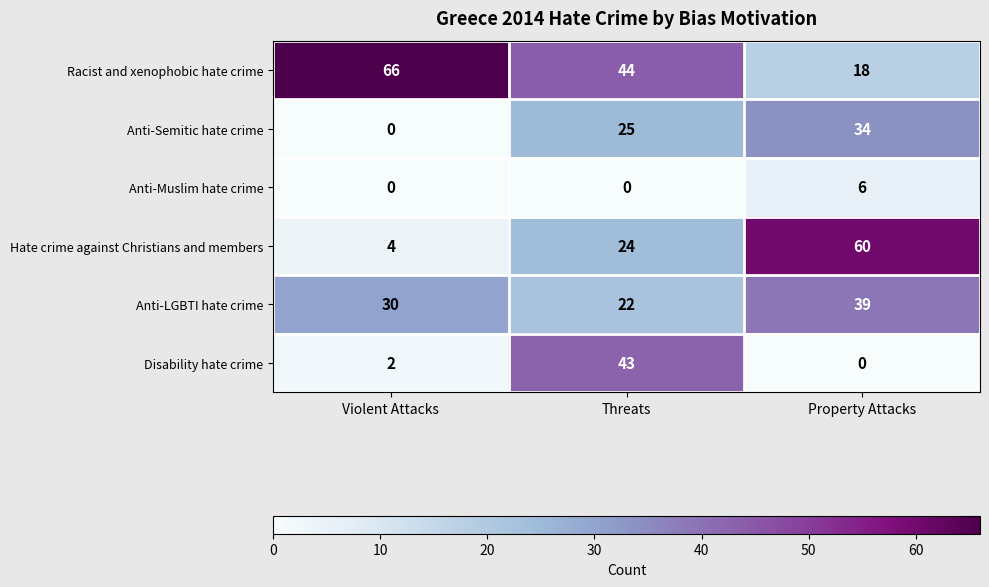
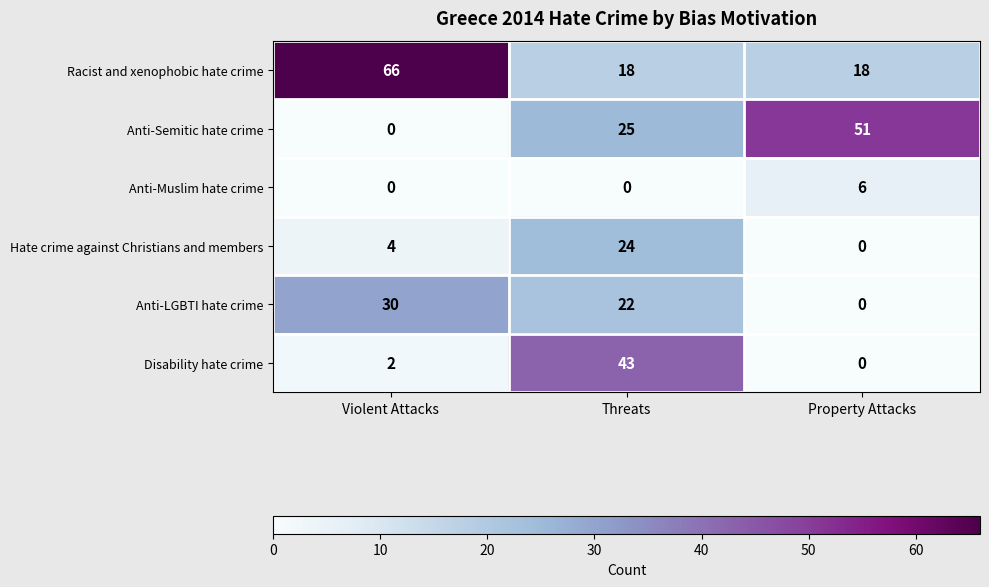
Racist and xenophobic hate crime, Threats: 44 -> 18
Anti-Semitic hate crime, Property Attacks: 34 -> 51
Hate crime against Christians and members, Property Attacks: 60 -> 0
Anti-LGBTI hate crime, Property Attacks: 39 -> 0
